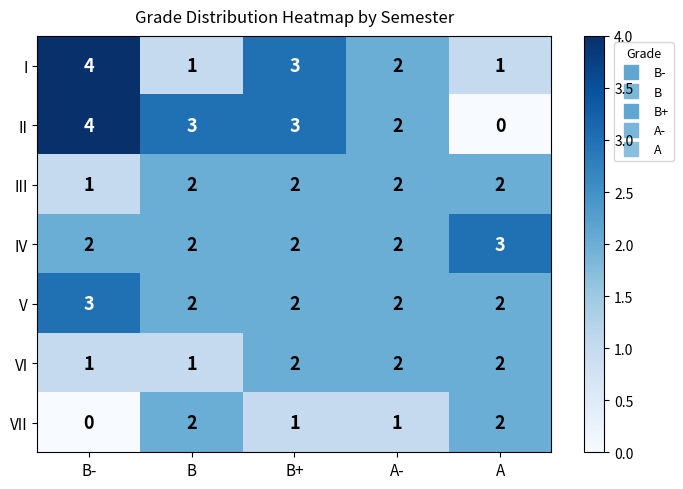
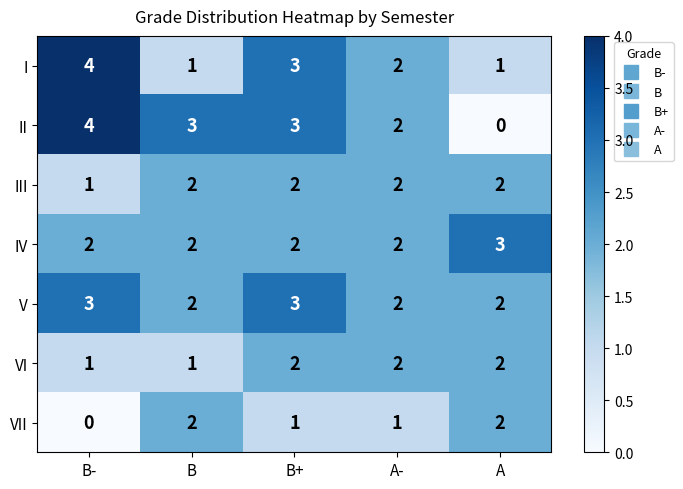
V, B+: 2 -> 3
